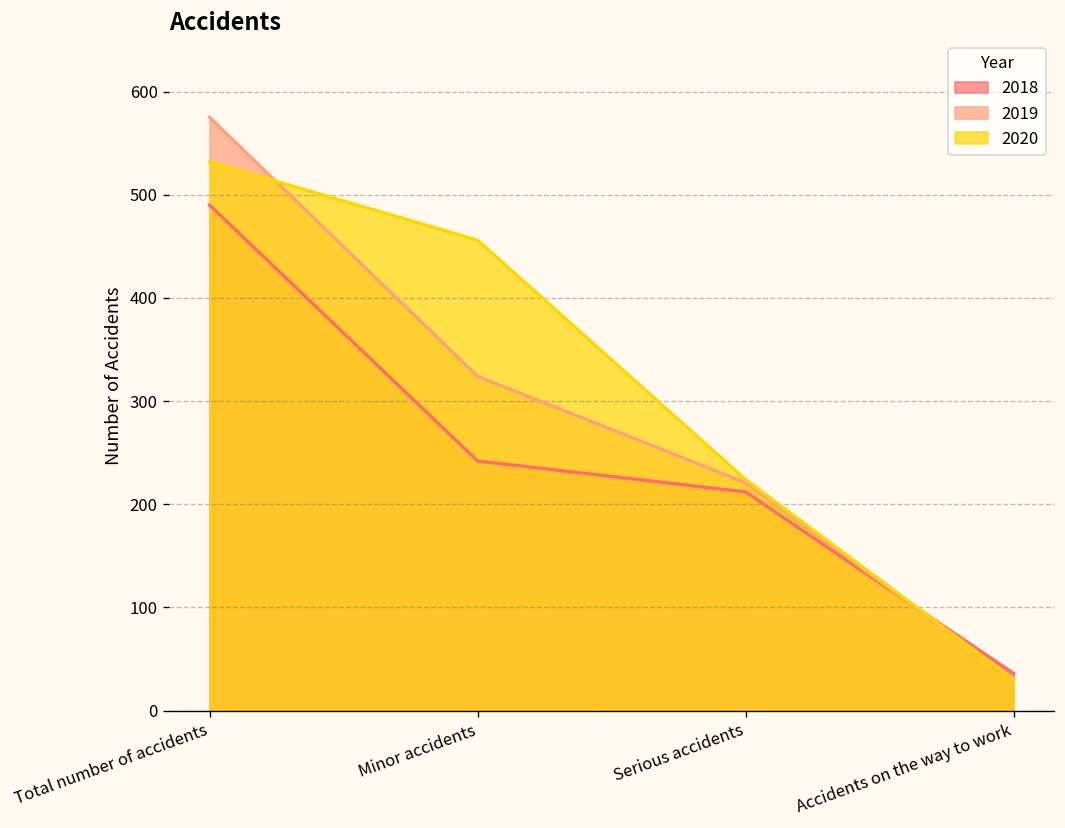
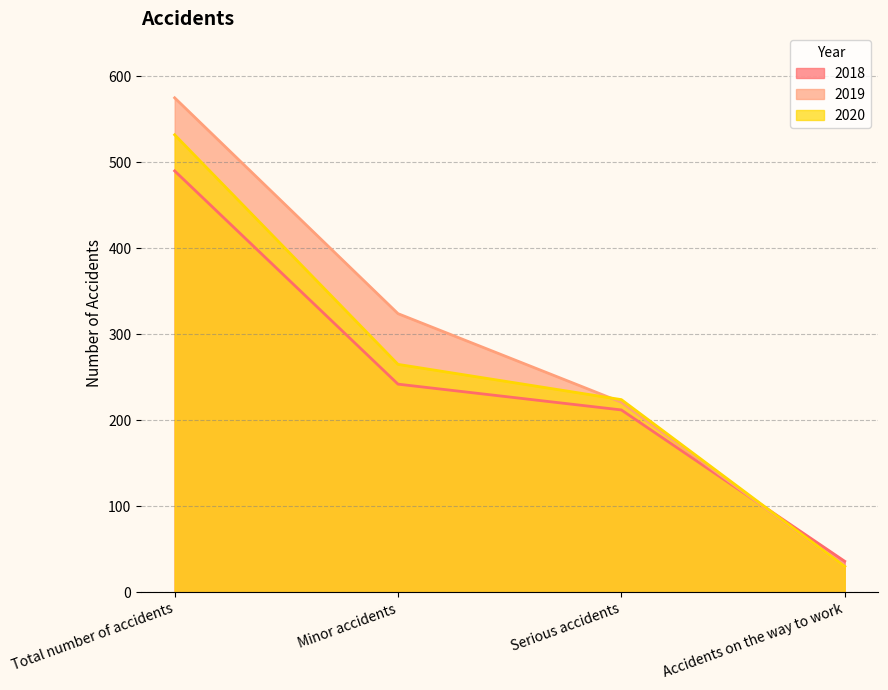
2020, Minor accidents: 460 -> 270
